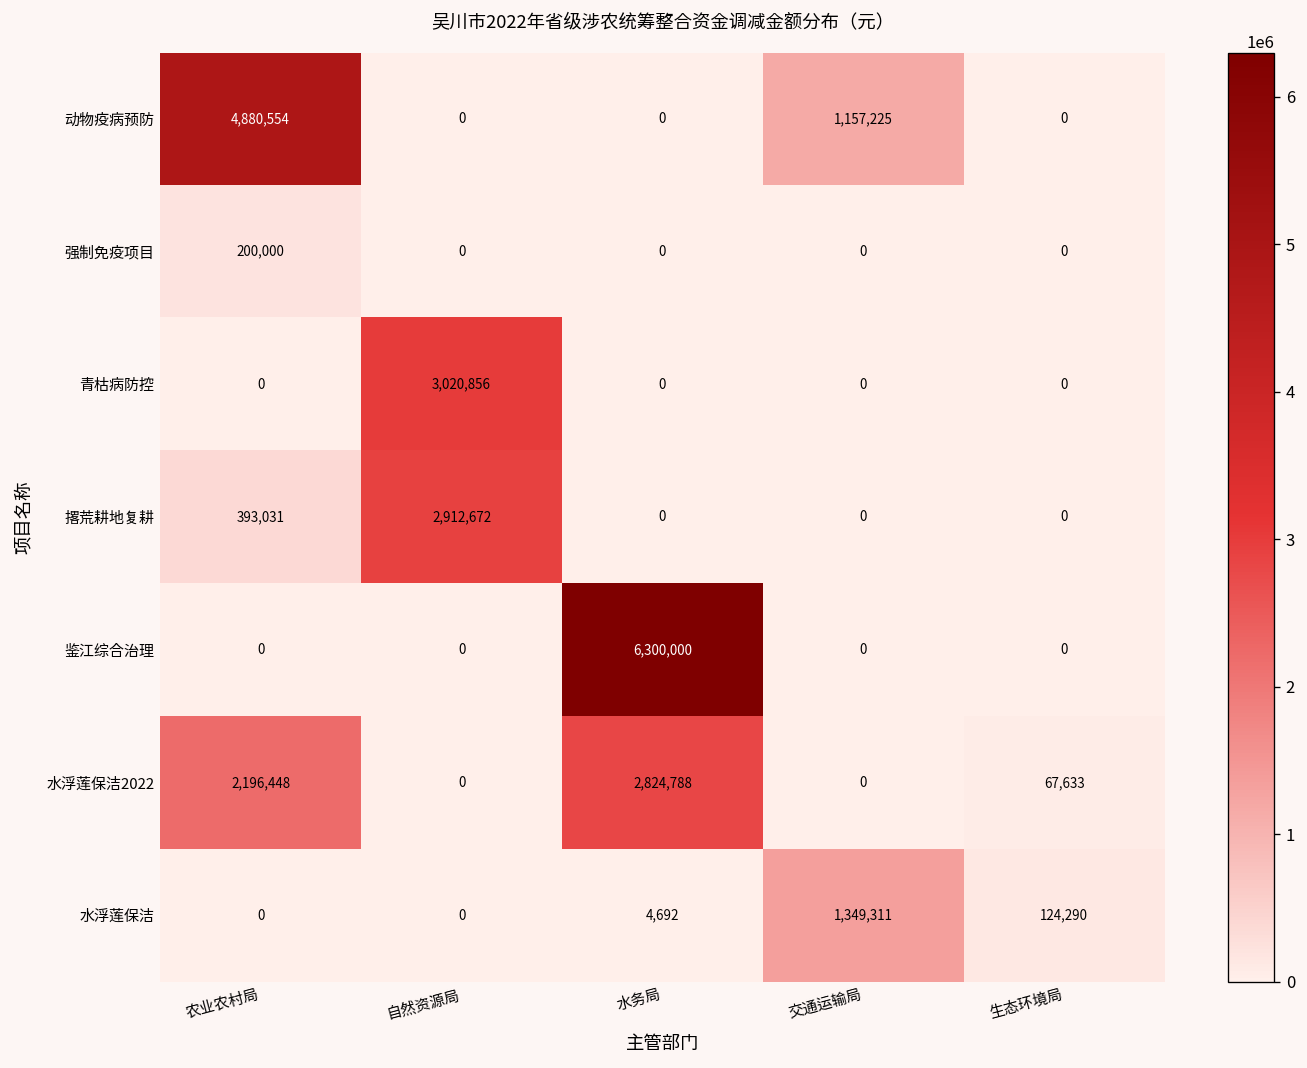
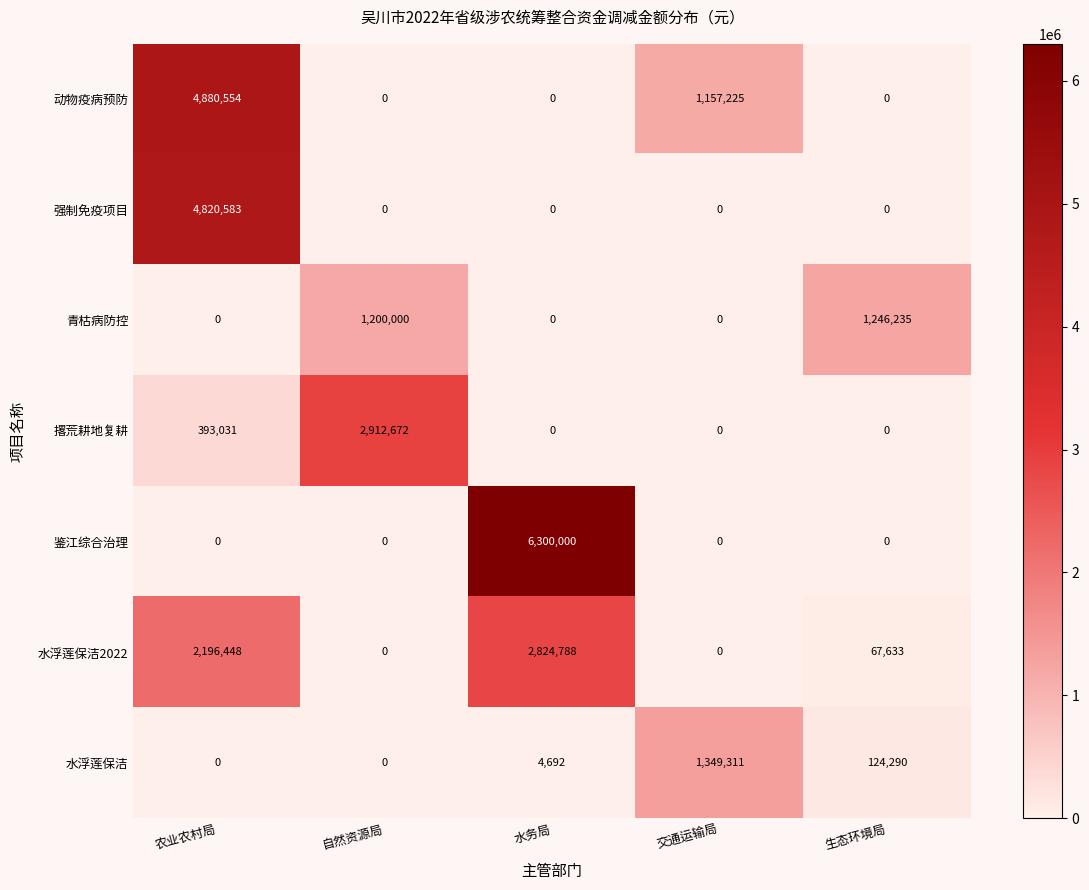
强制免疫项目, 农业农村局: 200,000 -> 4,820,583
青枯病防控, 自然资源局: 3,020,856 -> 1,200,000
青枯病防控, 生态环境局: 0 -> 1,246,235
